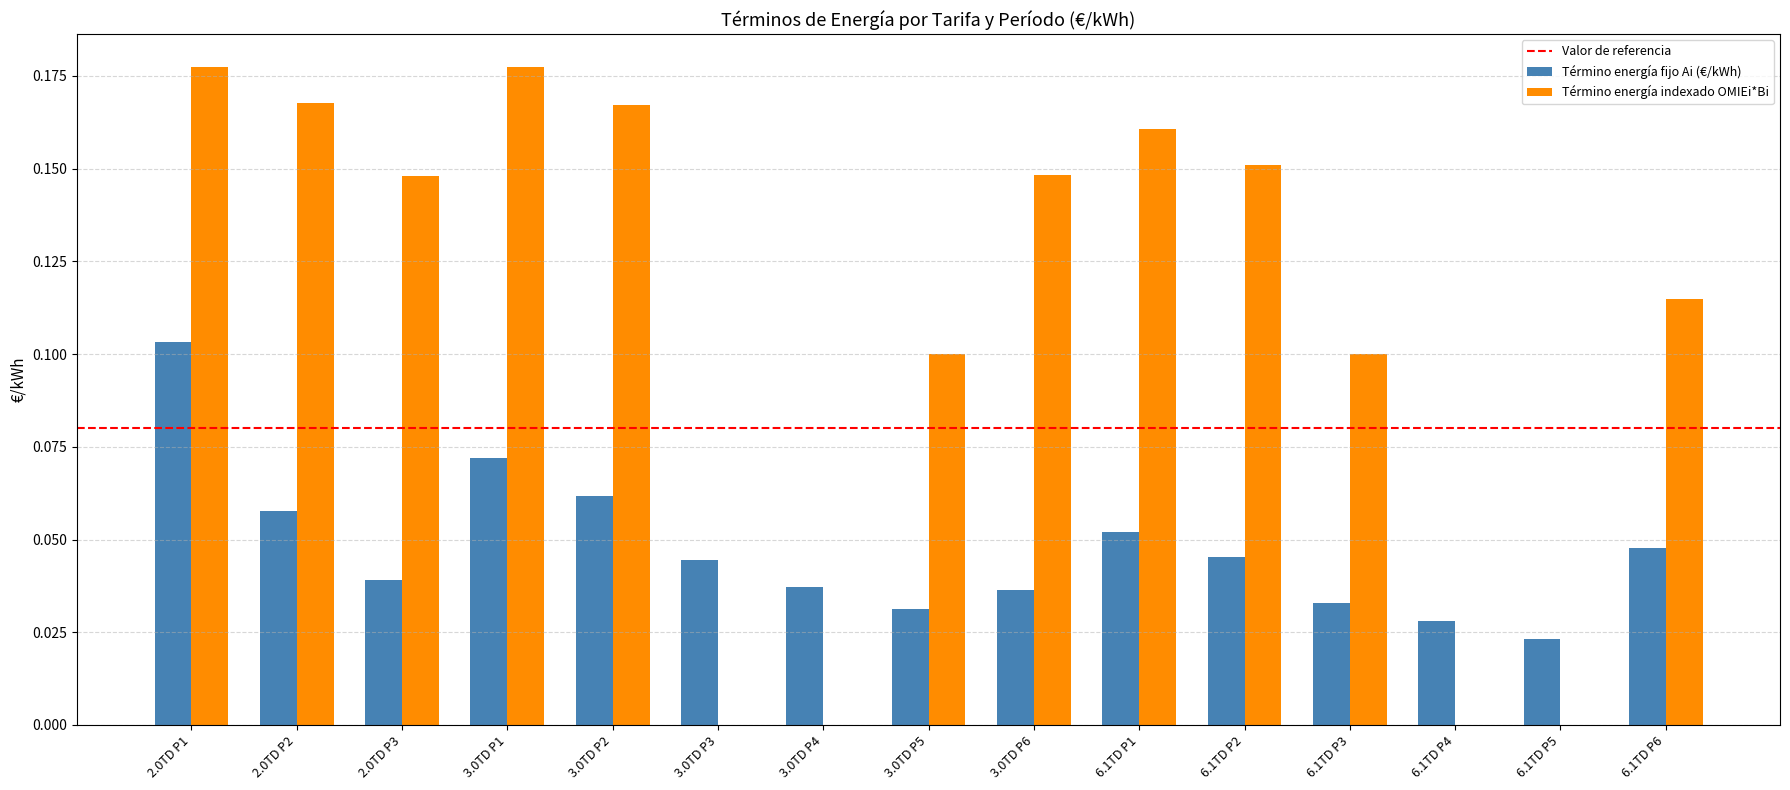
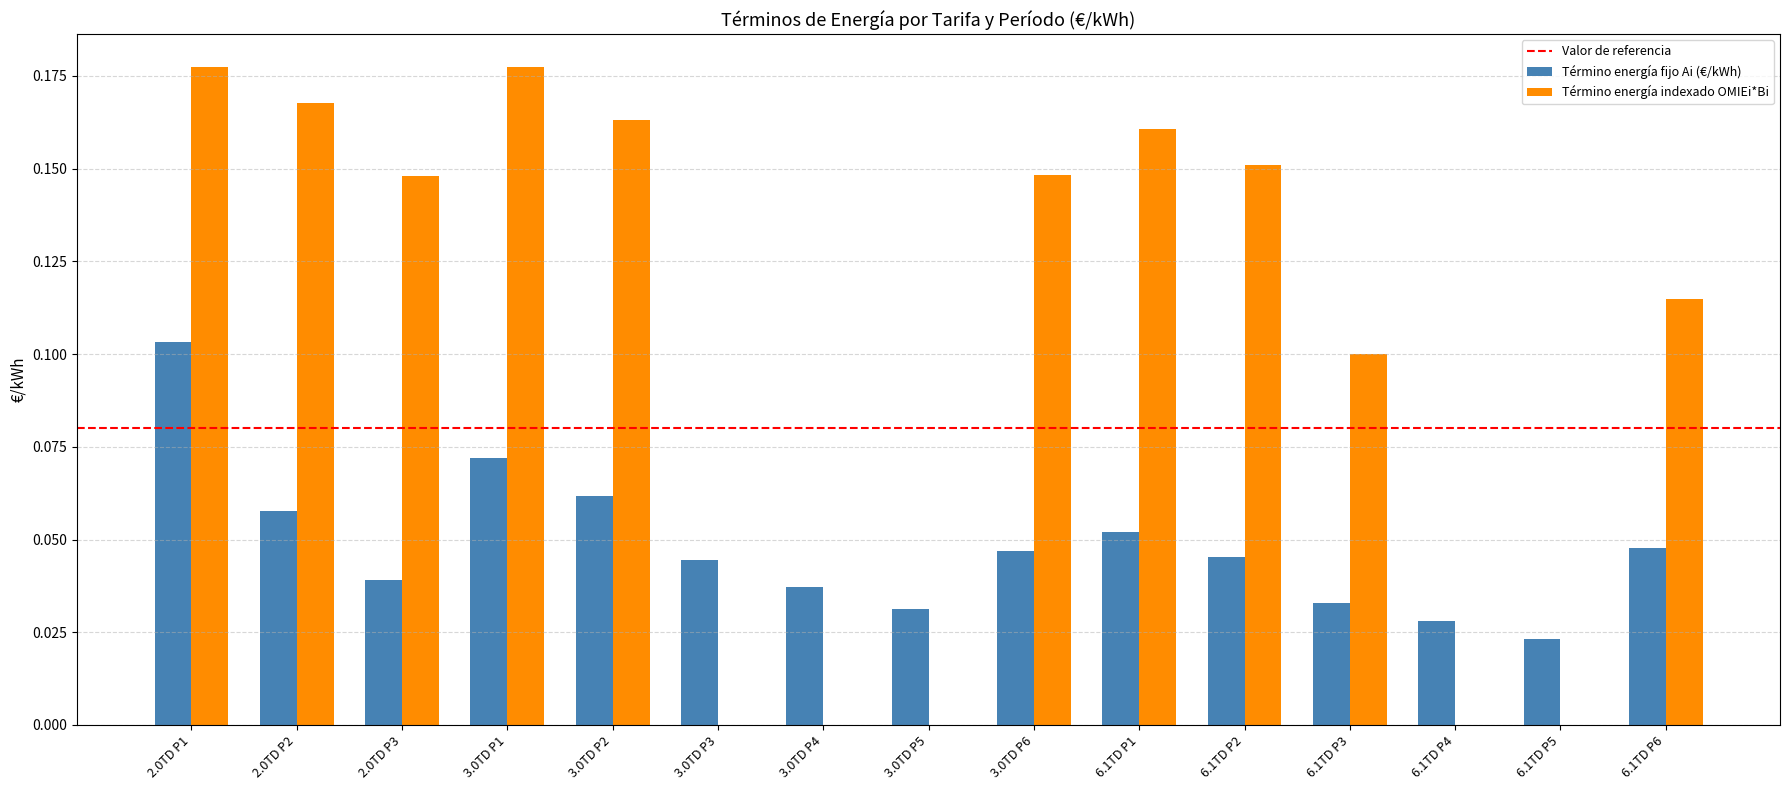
Término energía indexado OMIEi*Bi, 3.0TD P2: 0.167 -> 0.163
Término energía indexado OMIEi*Bi, 3.0TD P5: 0.1 -> 0.0
Término energía fijo Ai (€/kWh), 3.0TD P6: 0.036 -> 0.047
